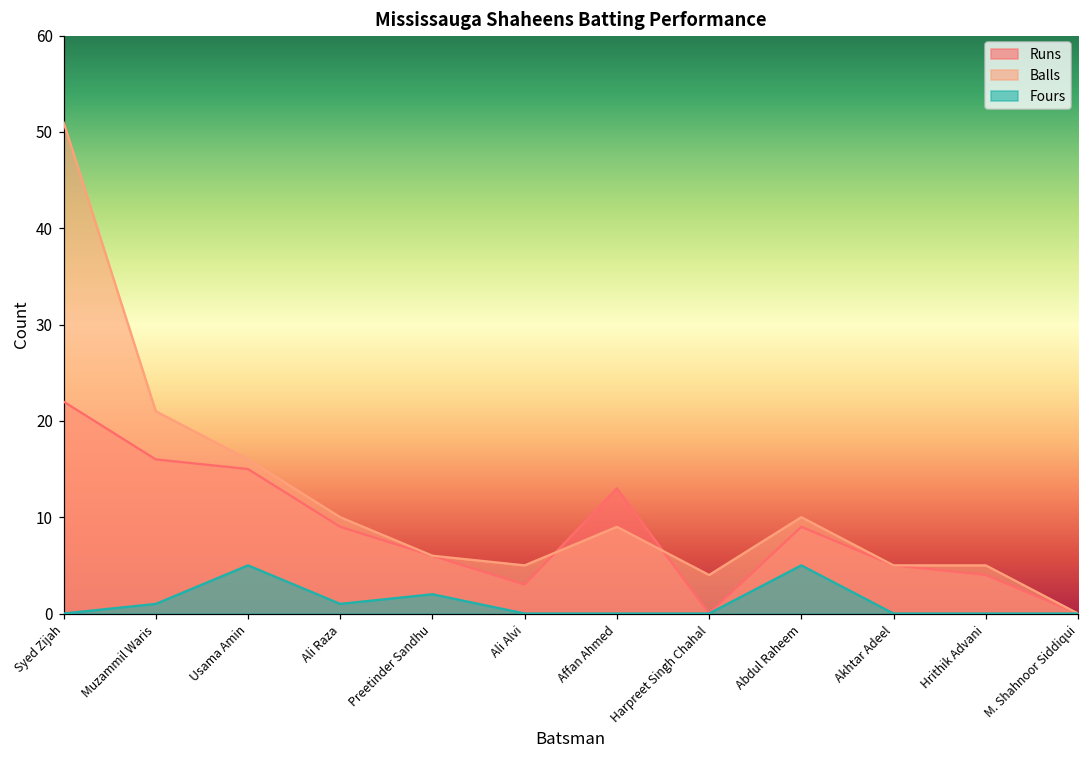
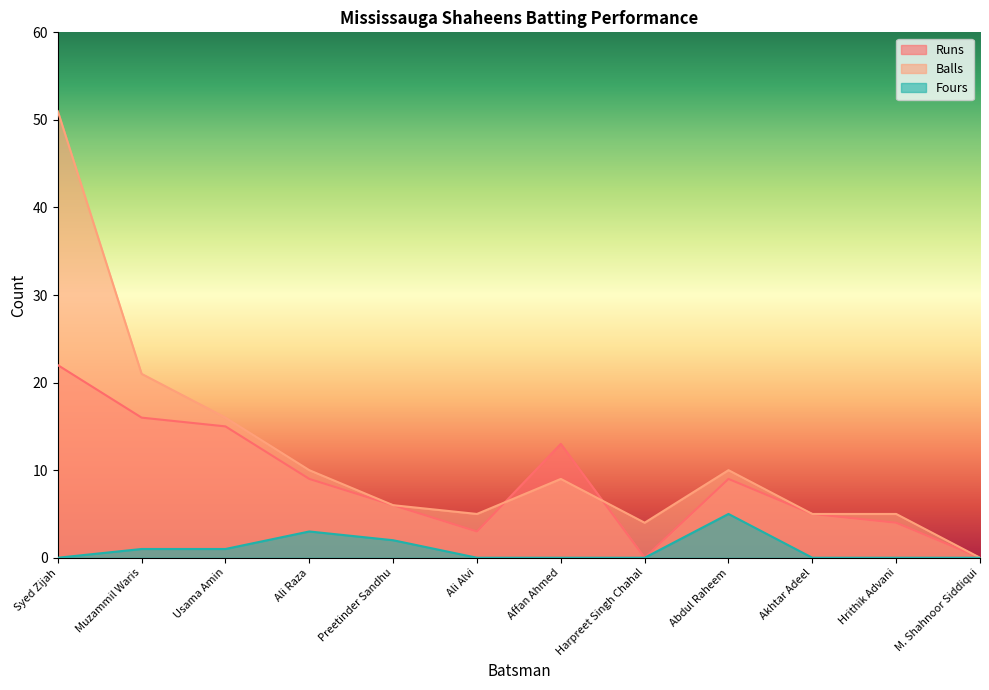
Fours, Usama Amin: 5 -> 1
Fours, Ali Raza: 1 -> 3
